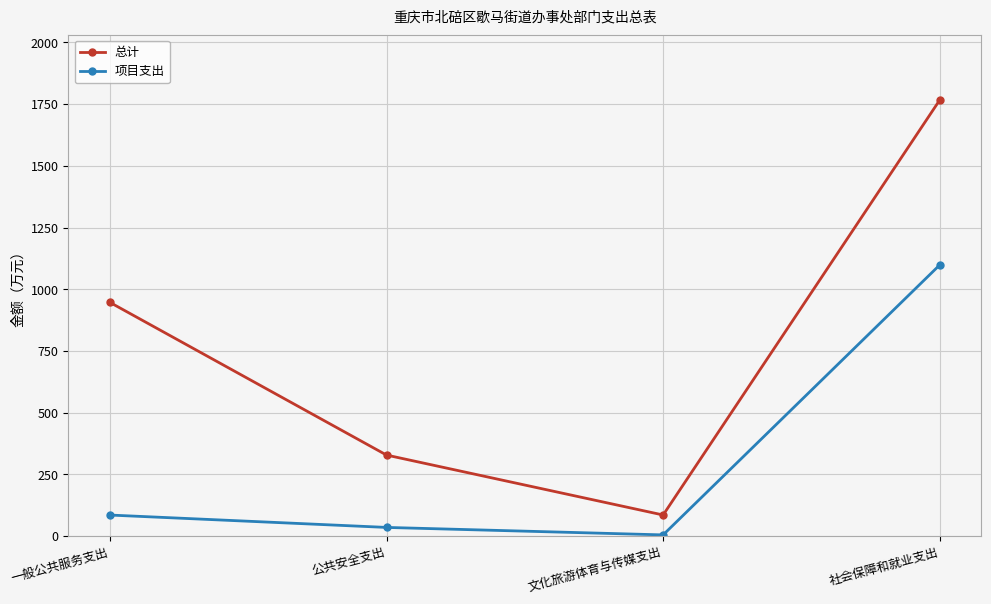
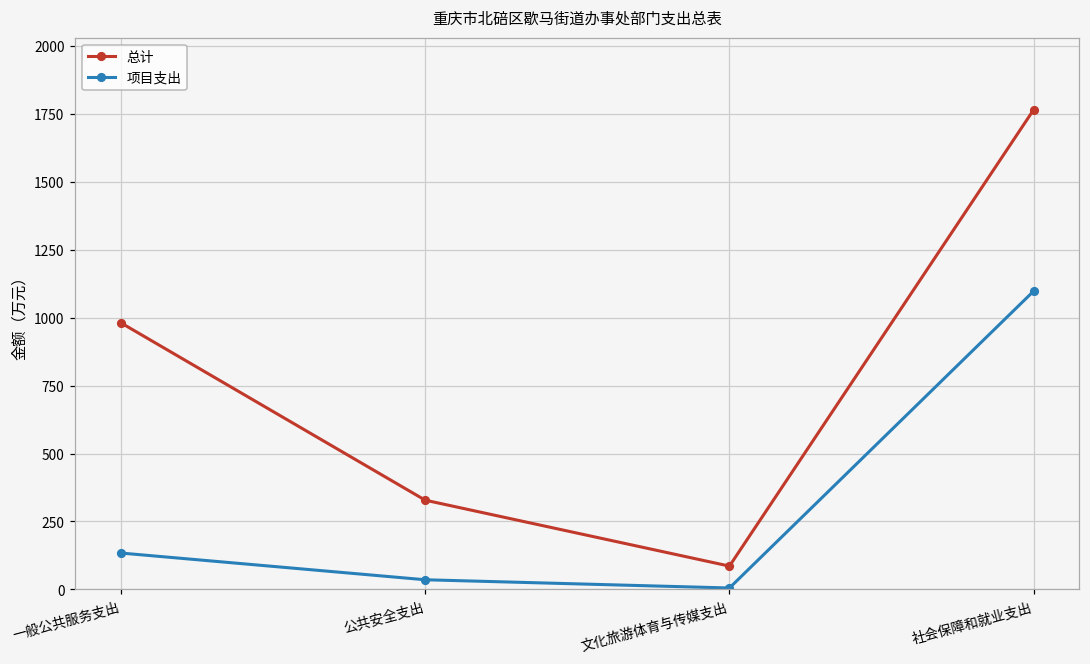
总计, 一般公共服务支出: 950 -> 980
项目支出, 一般公共服务支出: 90 -> 130
